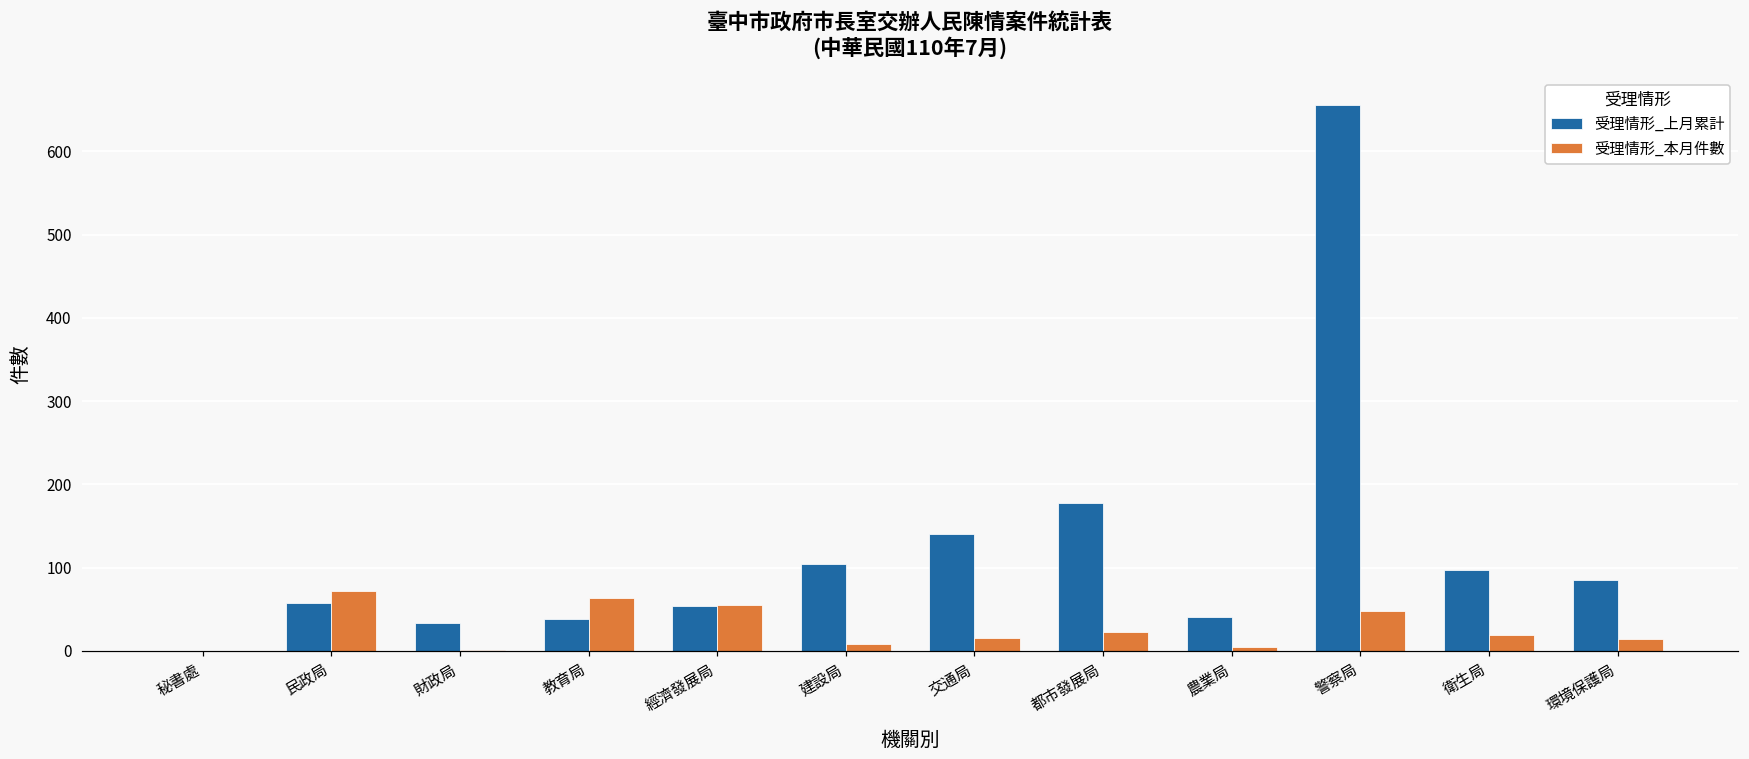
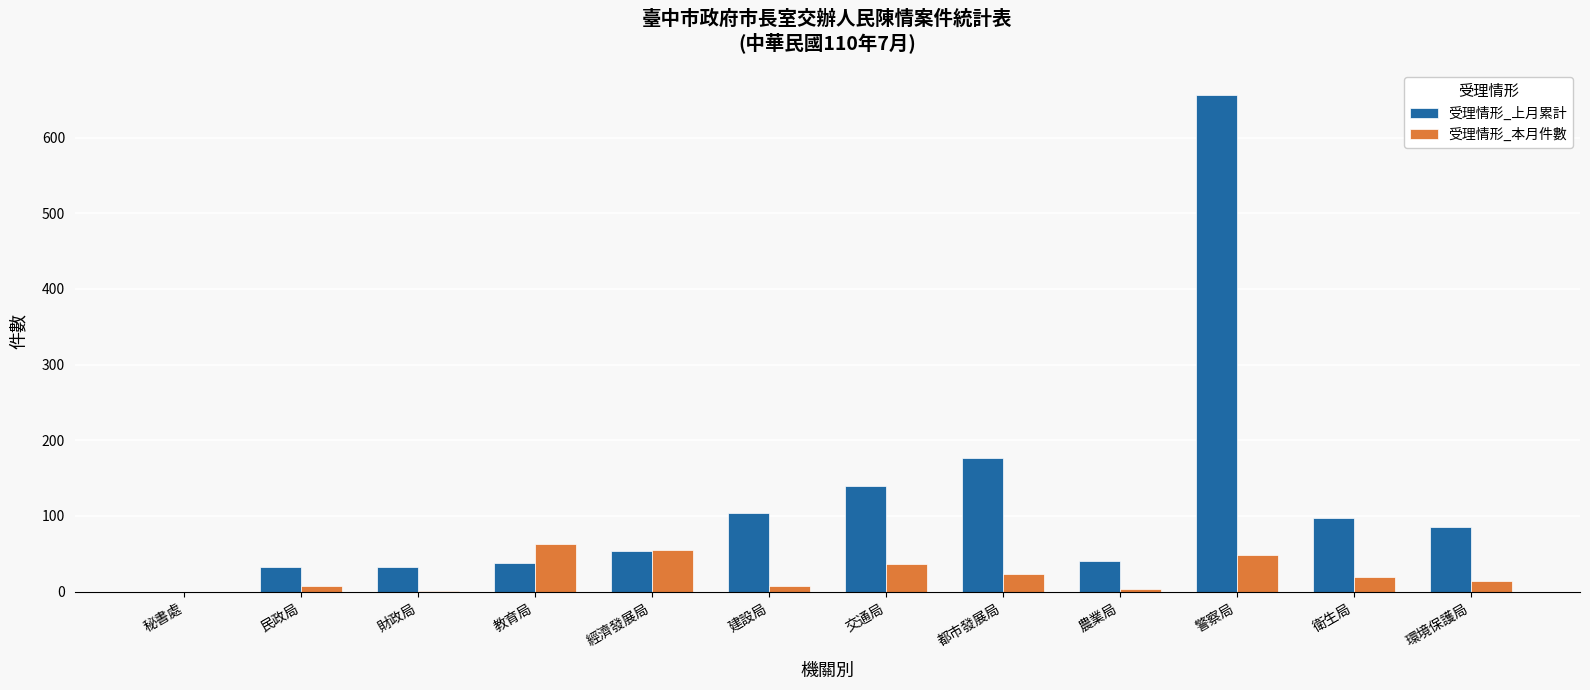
受理情形_上月累計, 民政局: 60 -> 30
受理情形_本月件數, 民政局: 70 -> 10
受理情形_本月件數, 交通局: 20 -> 40
